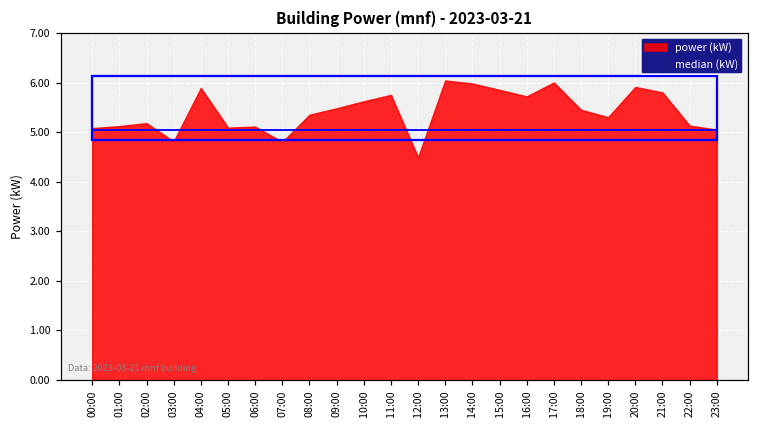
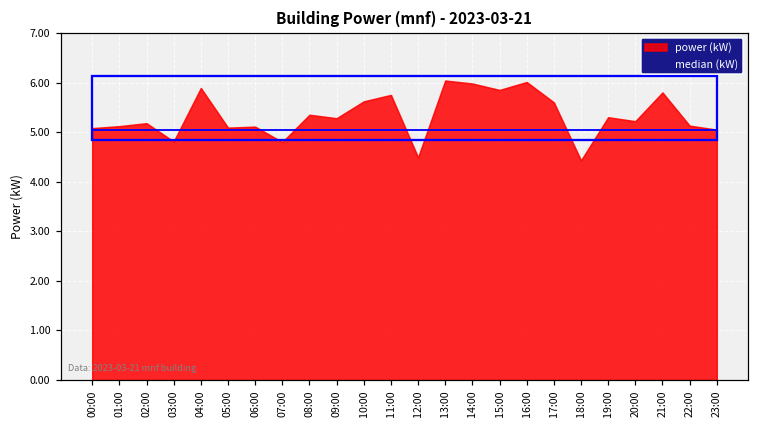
power (kW), 09:00: 5.5 -> 5.3
power (kW), 16:00: 5.7 -> 6.0
power (kW), 17:00: 6.0 -> 5.6
power (kW), 18:00: 5.5 -> 4.4
power (kW), 20:00: 5.9 -> 5.2
